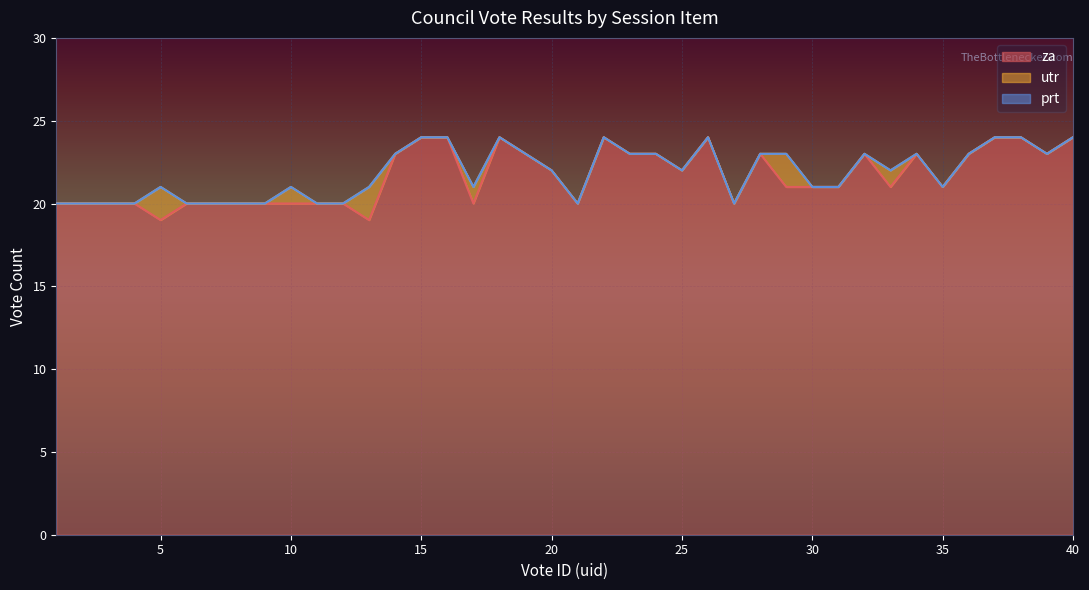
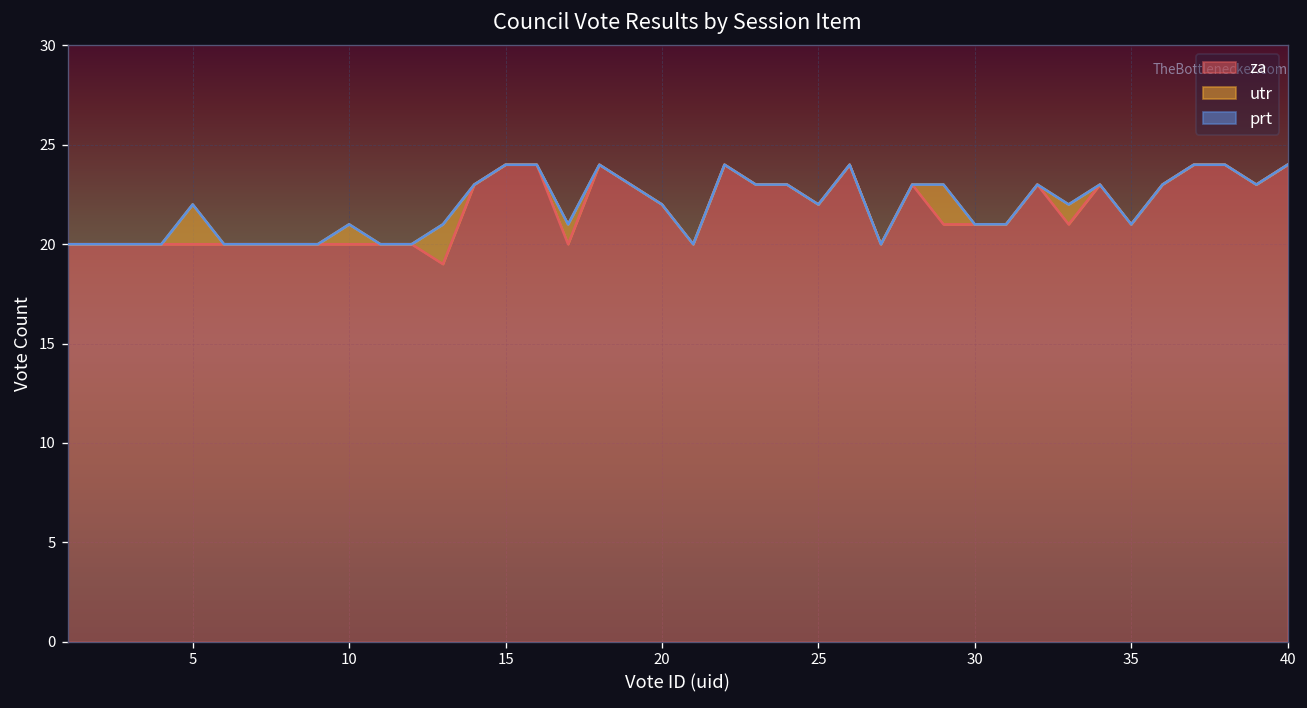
za, 5: 19 -> 20
